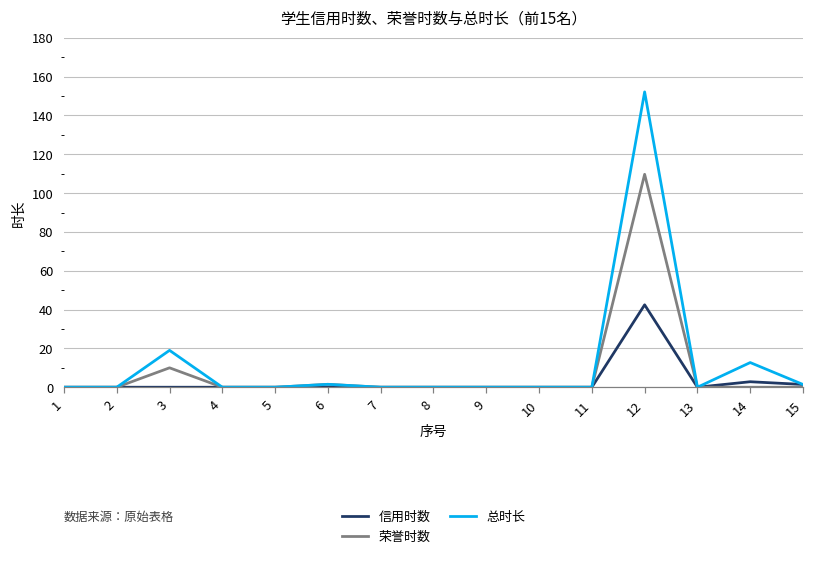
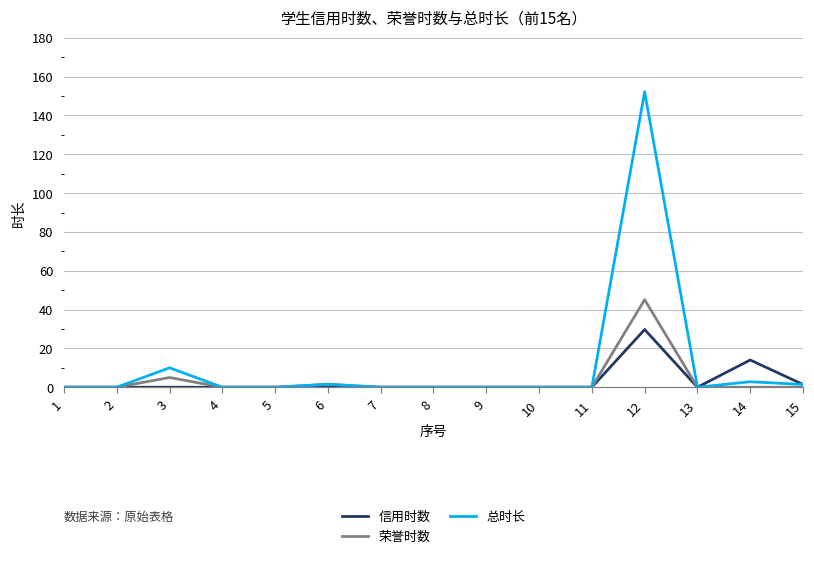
荣誉时数, 3: 10 -> 5
总时长, 3: 19 -> 10
信用时数, 12: 42 -> 30
荣誉时数, 12: 110 -> 45
信用时数, 14: 3 -> 14
总时长, 14: 13 -> 3
